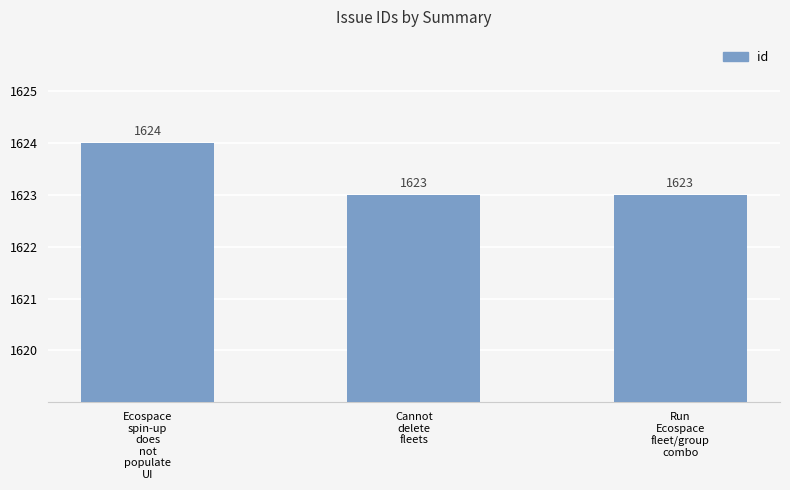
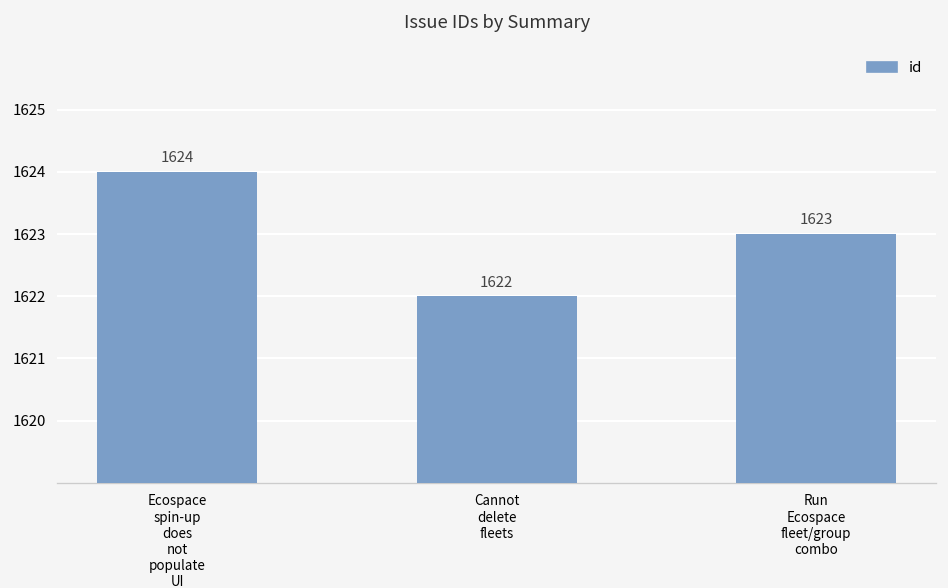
Cannot delete fleets: 1623 -> 1622
